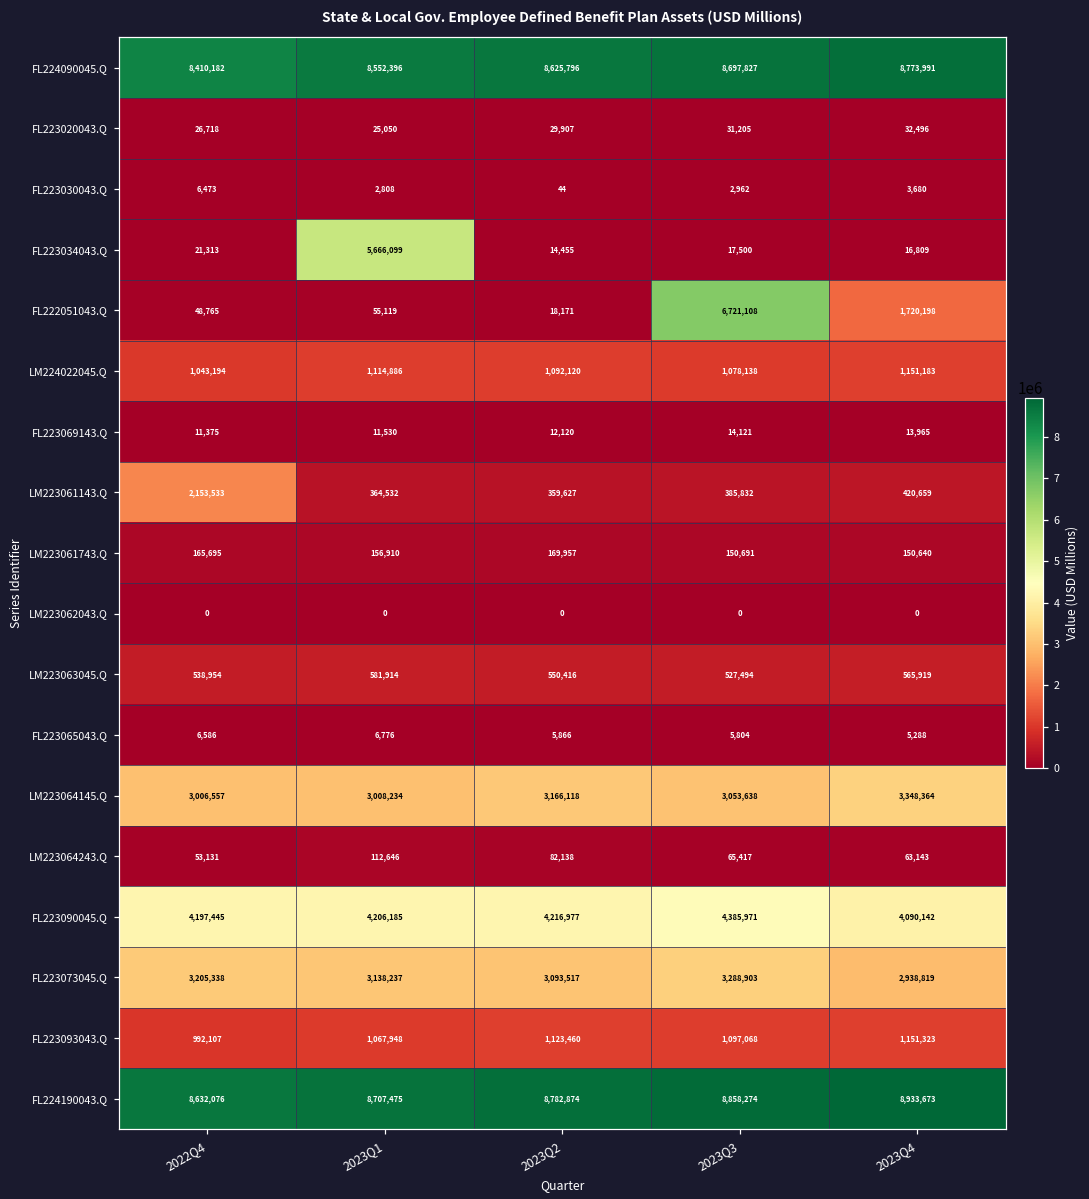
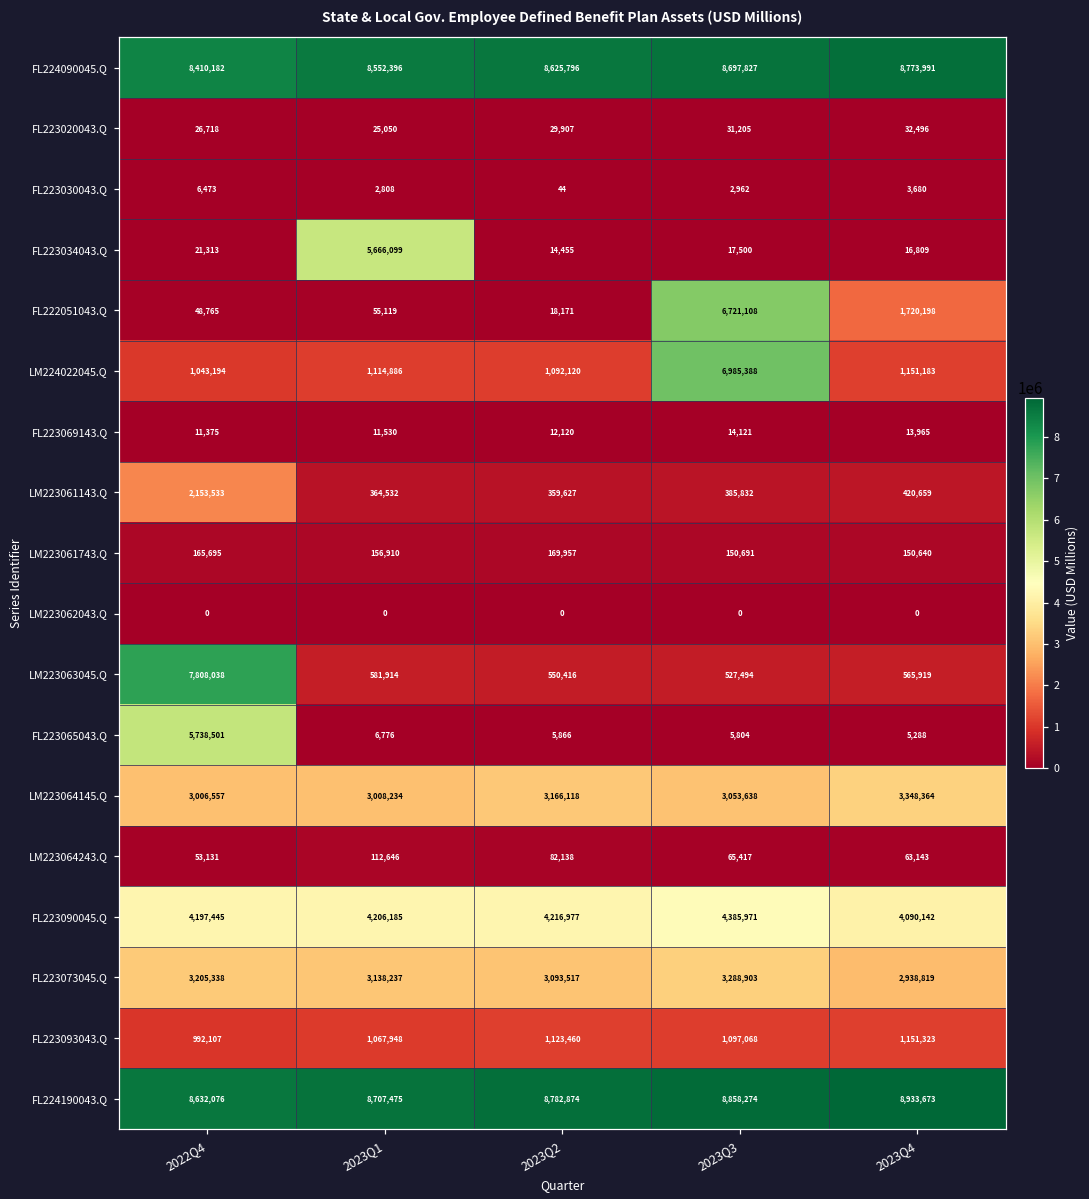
LM224022045.Q, 2023Q3: 1,078,138 -> 6,985,388
LM223063045.Q, 2022Q4: 538,954 -> 7,808,038
FL223065043.Q, 2022Q4: 6,586 -> 5,738,501
